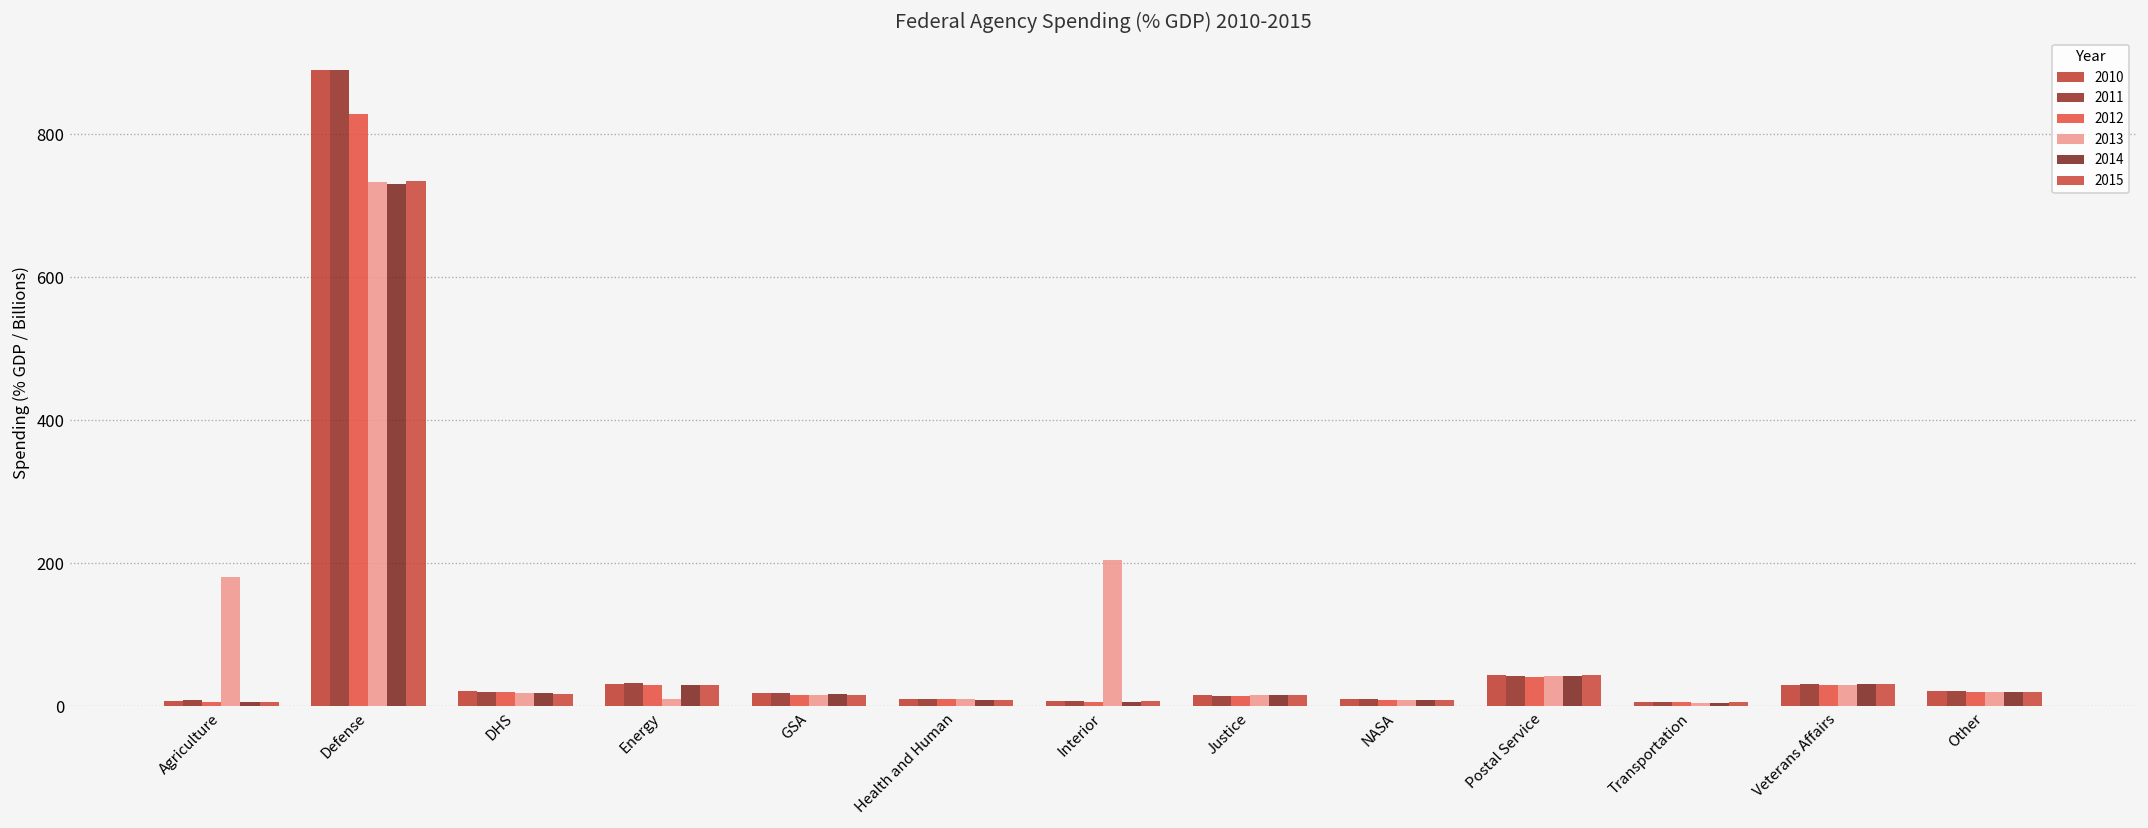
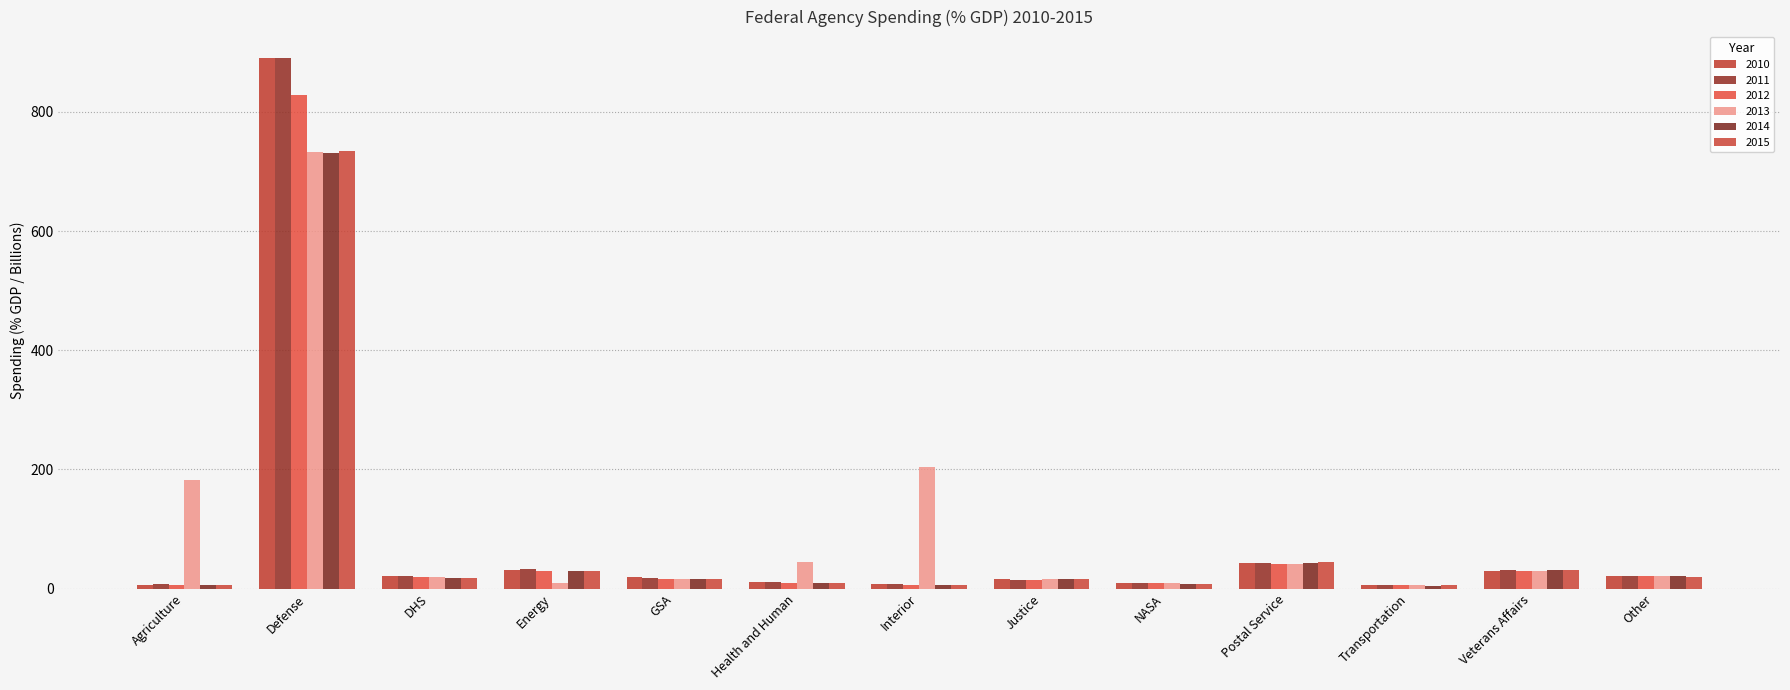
2013, Health and Human: 10 -> 40
